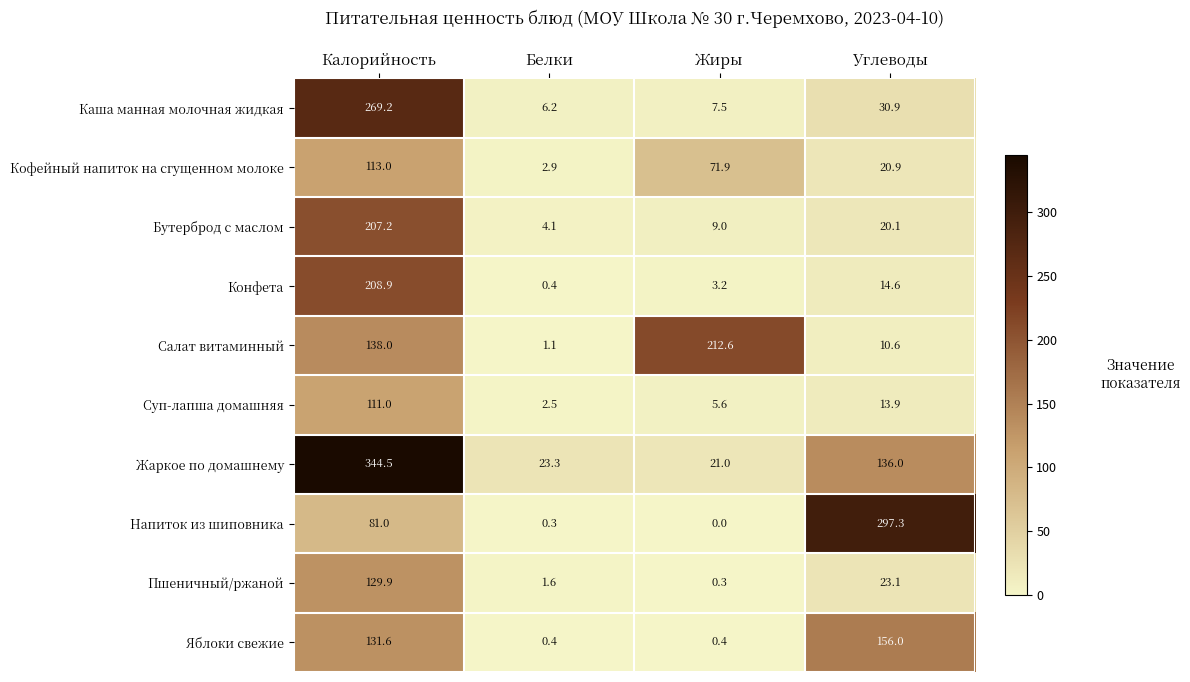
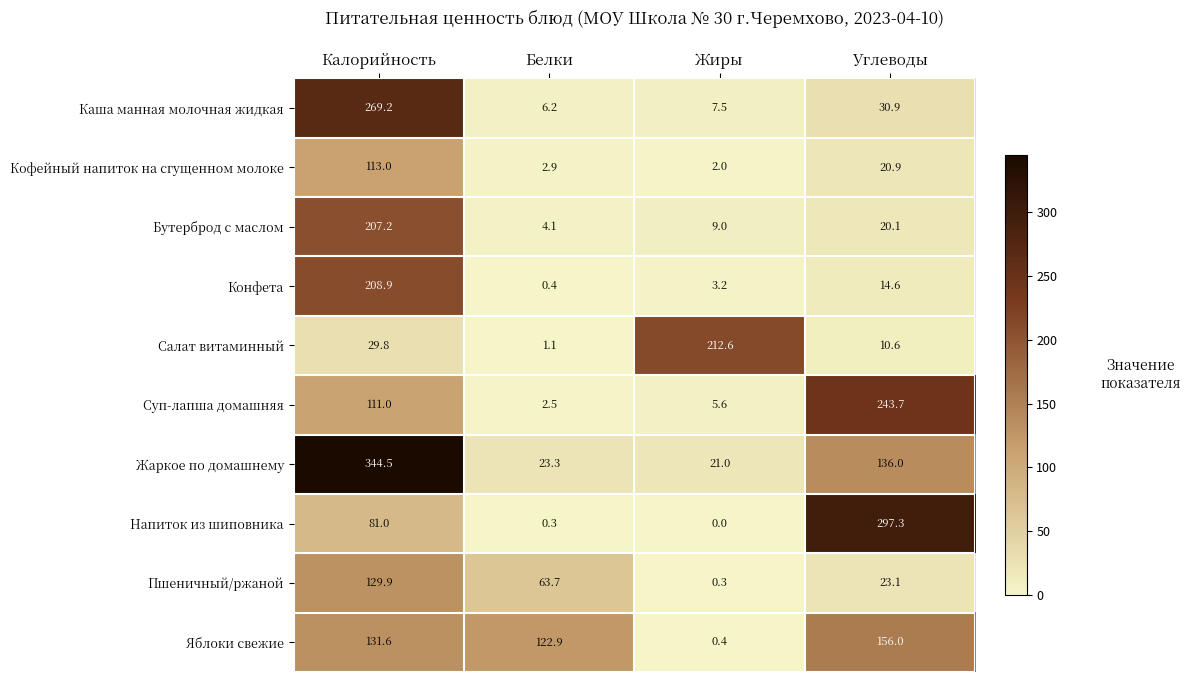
Кофейный напиток на сгущенном молоке, Жиры: 71.9 -> 2.0
Салат витаминный, Калорийность: 138.0 -> 29.8
Суп-лапша домашняя, Углеводы: 13.9 -> 243.7
Пшеничный/ржаной, Белки: 1.6 -> 63.7
Яблоки свежие, Белки: 0.4 -> 122.9
